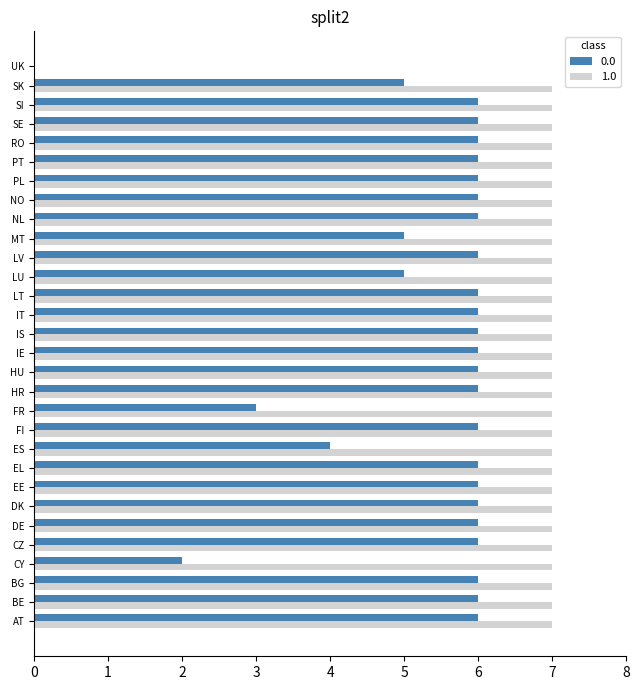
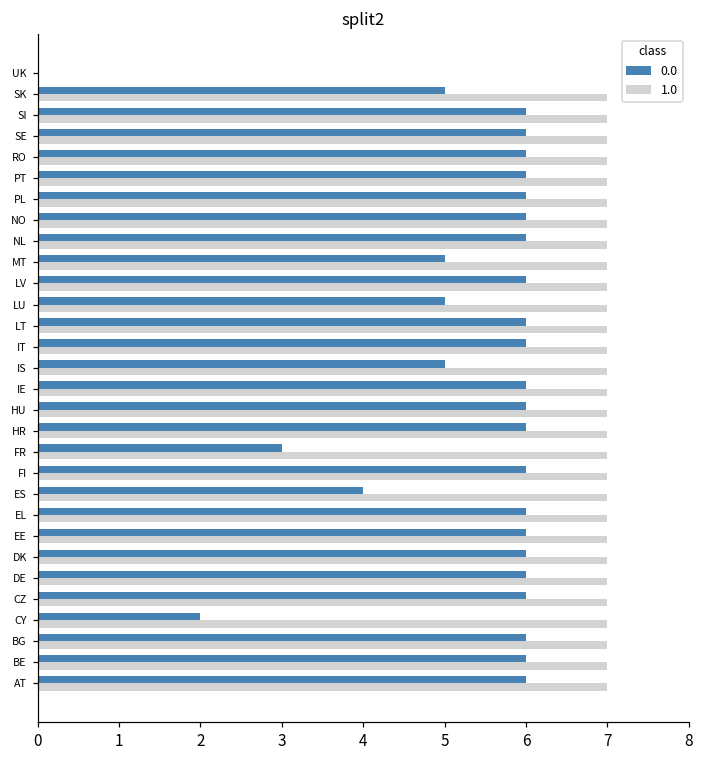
0.0, IS: 6 -> 5
